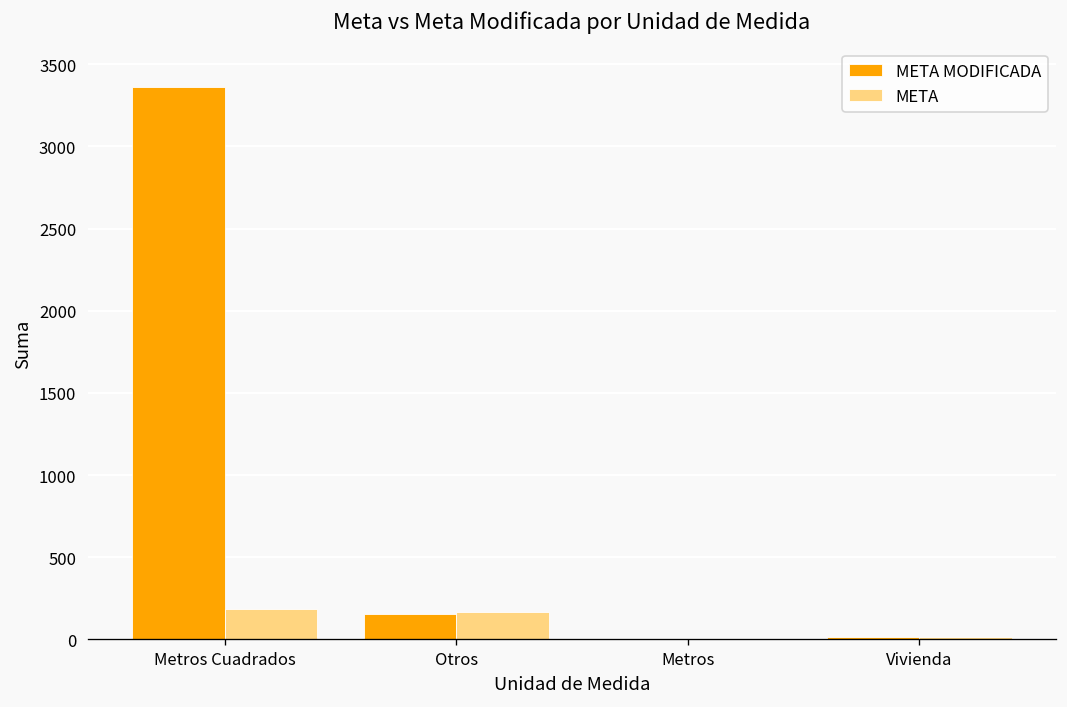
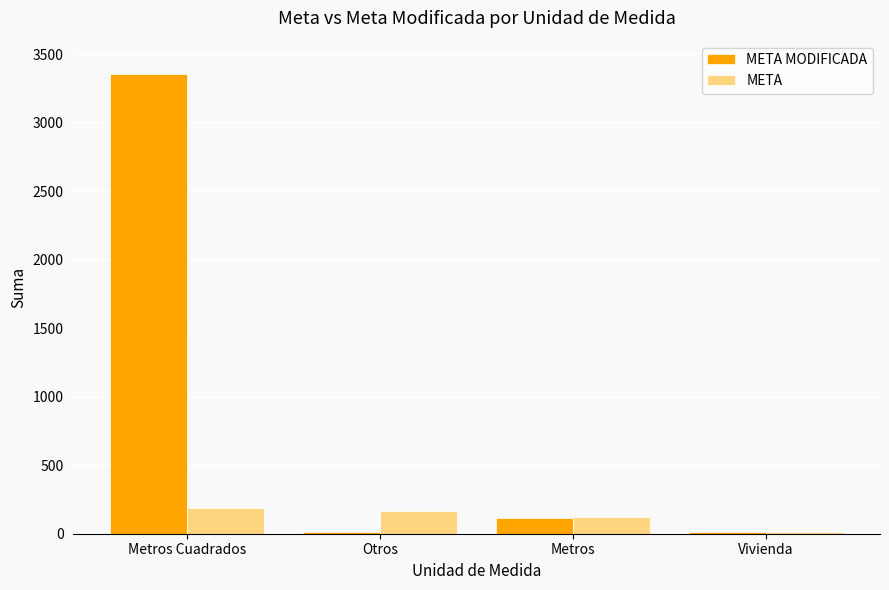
META MODIFICADA, Otros: 160 -> 10
META MODIFICADA, Metros: 0 -> 120
META, Metros: 0 -> 120
